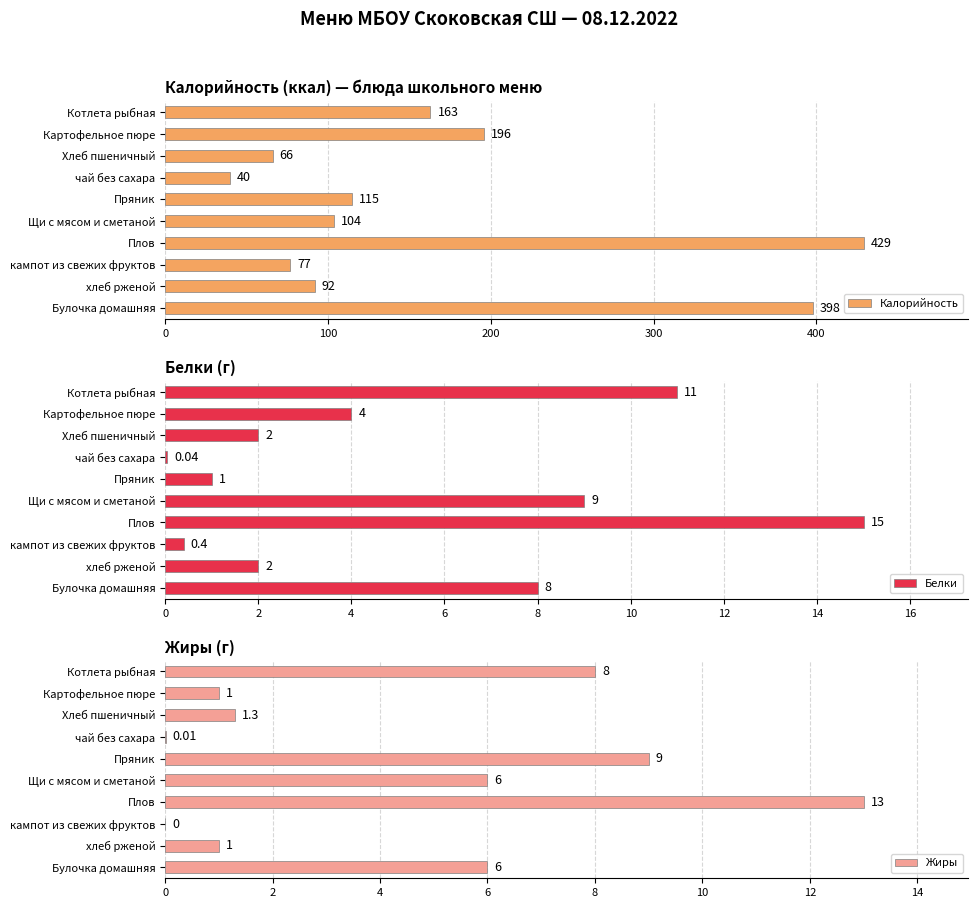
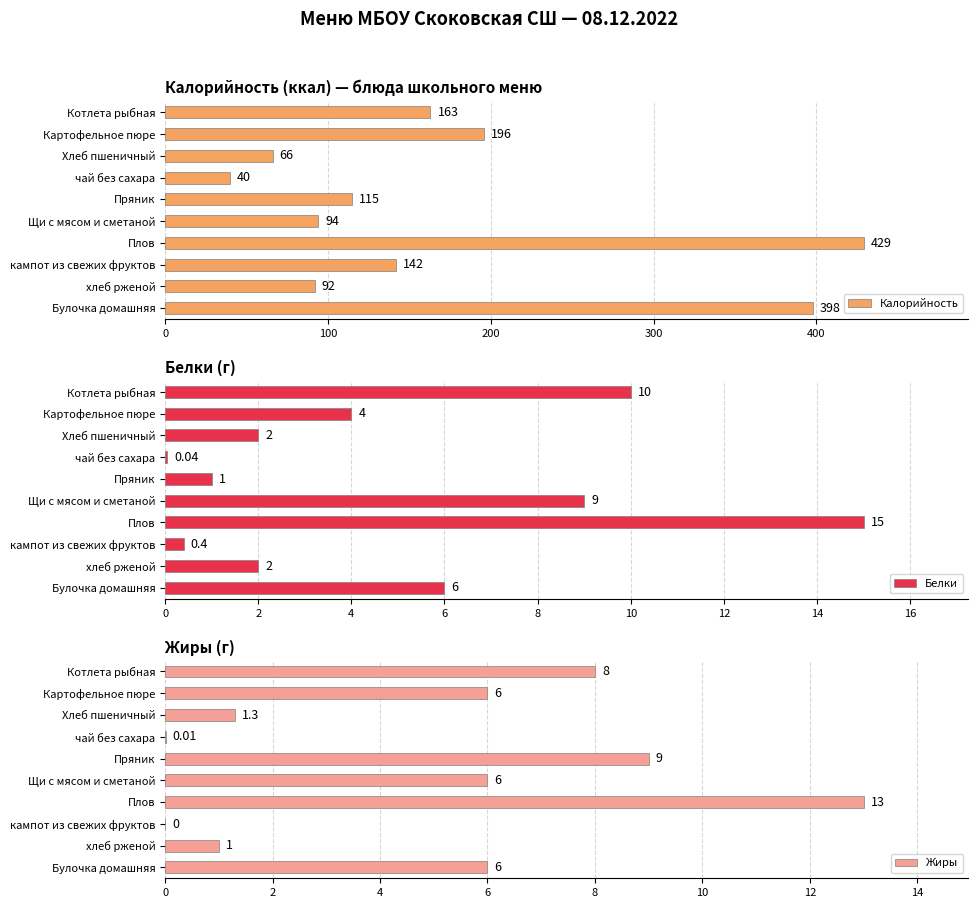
Калорийность (ккал) — блюда школьного меню, Щи с мясом и сметаной: 104 -> 94
Калорийность (ккал) — блюда школьного меню, кампот из свежих фруктов: 77 -> 142
Белки (г), Котлета рыбная: 11 -> 10
Белки (г), Булочка домашняя: 8 -> 6
Жиры (г), Картофельное пюре: 1 -> 6
